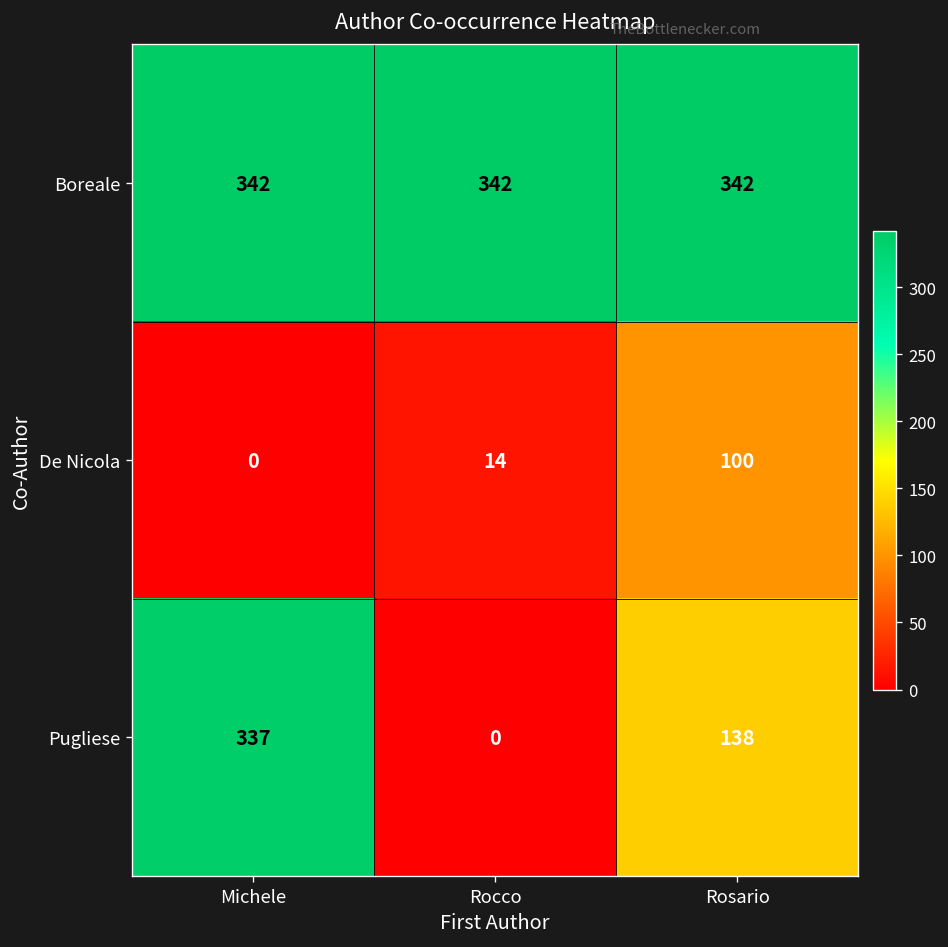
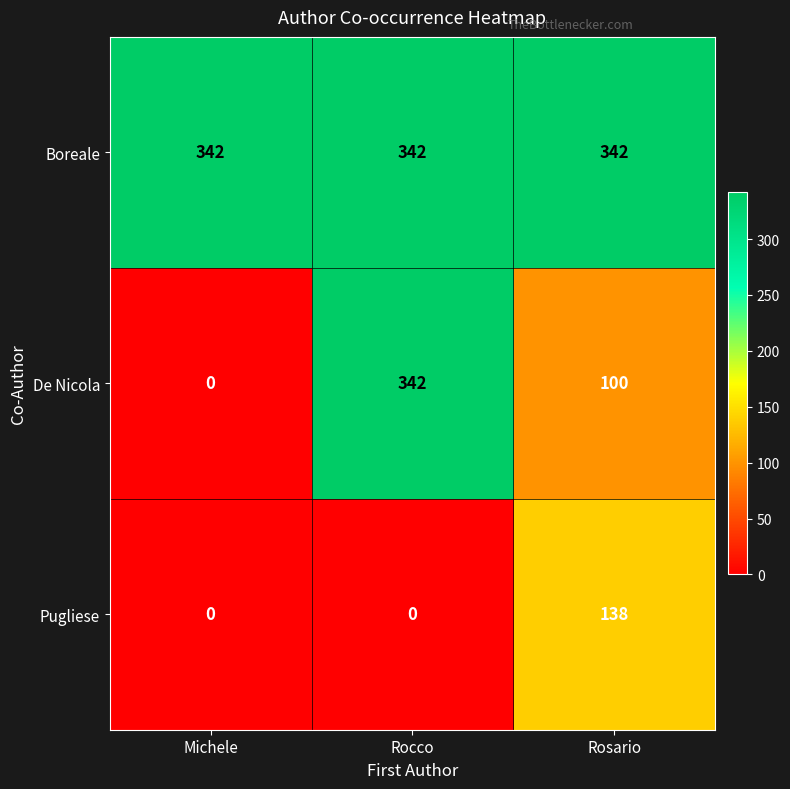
De Nicola, Rocco: 14 -> 342
Pugliese, Michele: 337 -> 0
